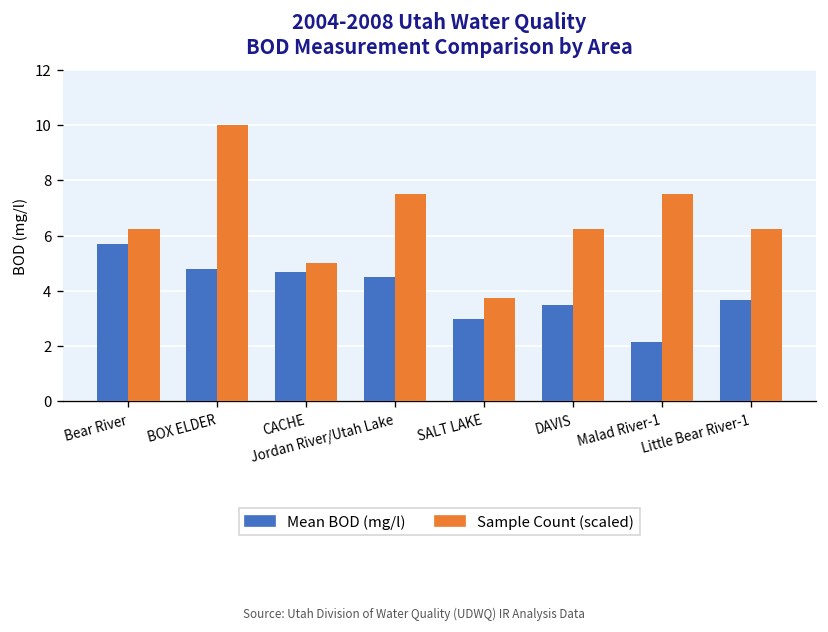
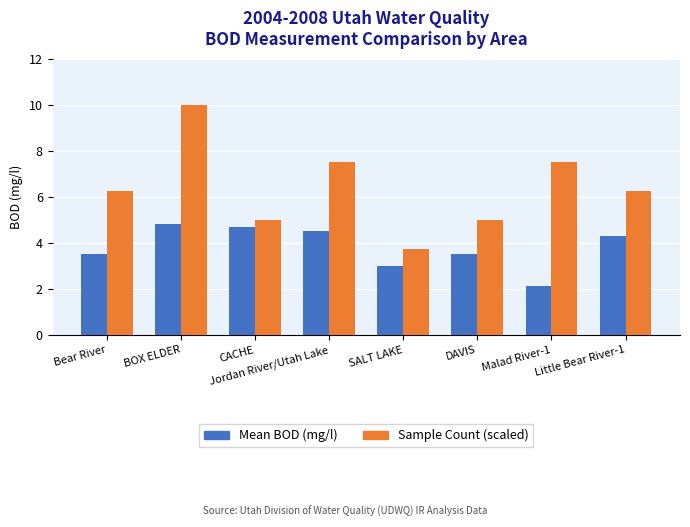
Mean BOD (mg/l), Bear River: 5.7 -> 3.5
Sample Count (scaled), DAVIS: 6.3 -> 5.0
Mean BOD (mg/l), Little Bear River-1: 3.7 -> 4.3
